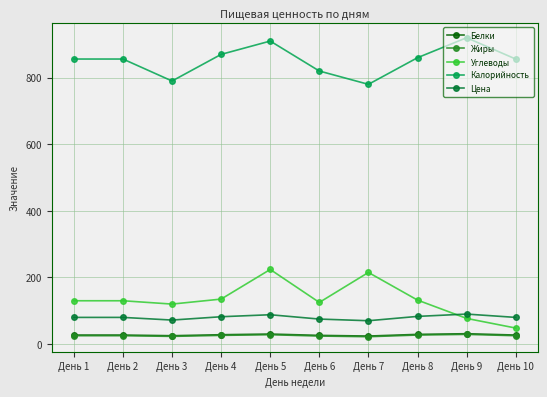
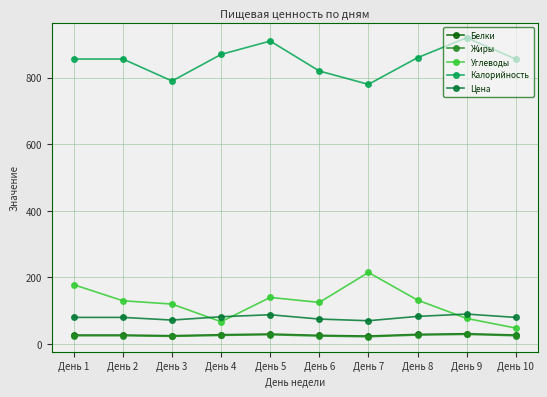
Углеводы, День 1: 130 -> 180
Углеводы, День 4: 140 -> 70
Углеводы, День 5: 220 -> 140
